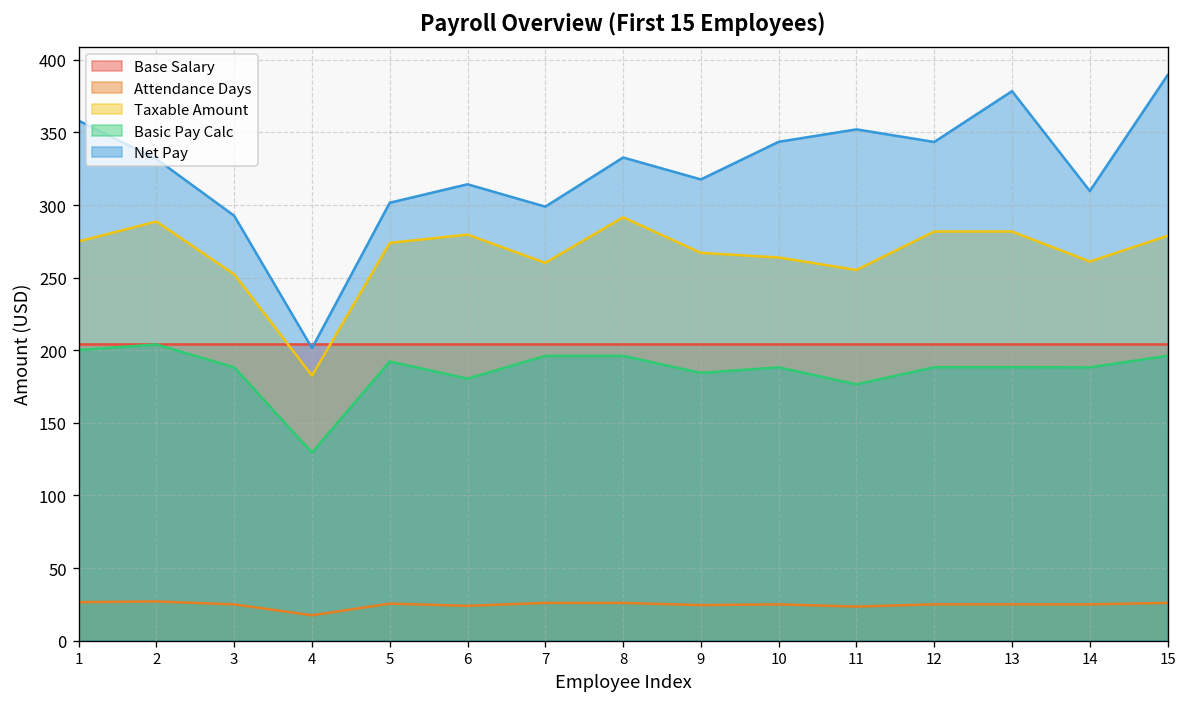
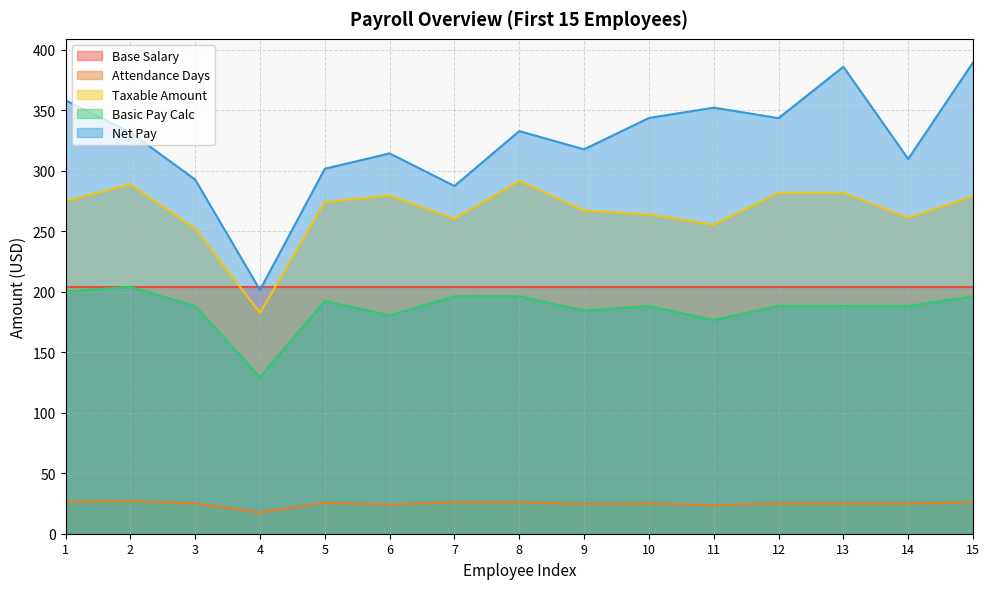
Net Pay, 7: 299 -> 287
Net Pay, 13: 378 -> 386
